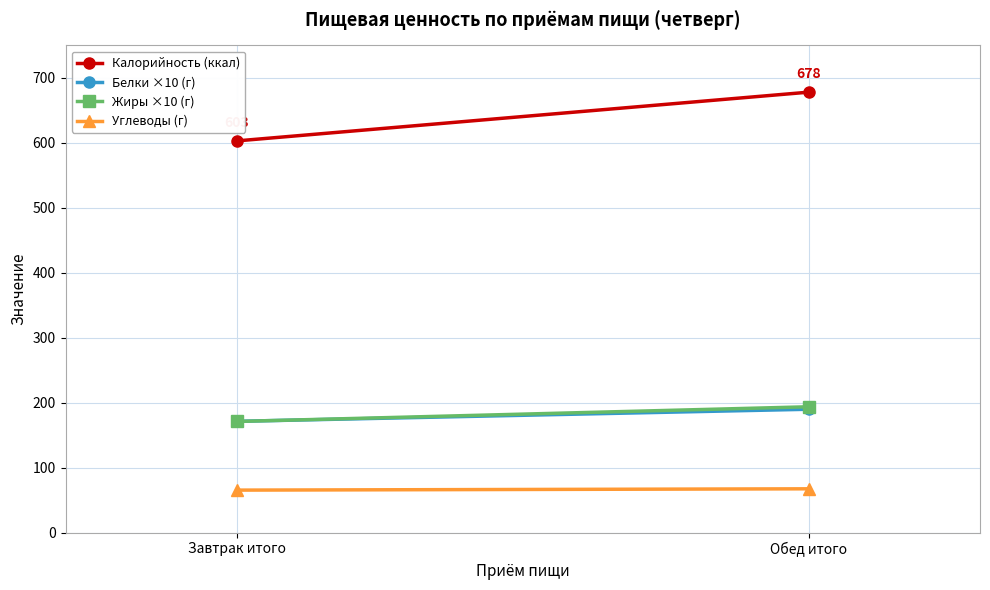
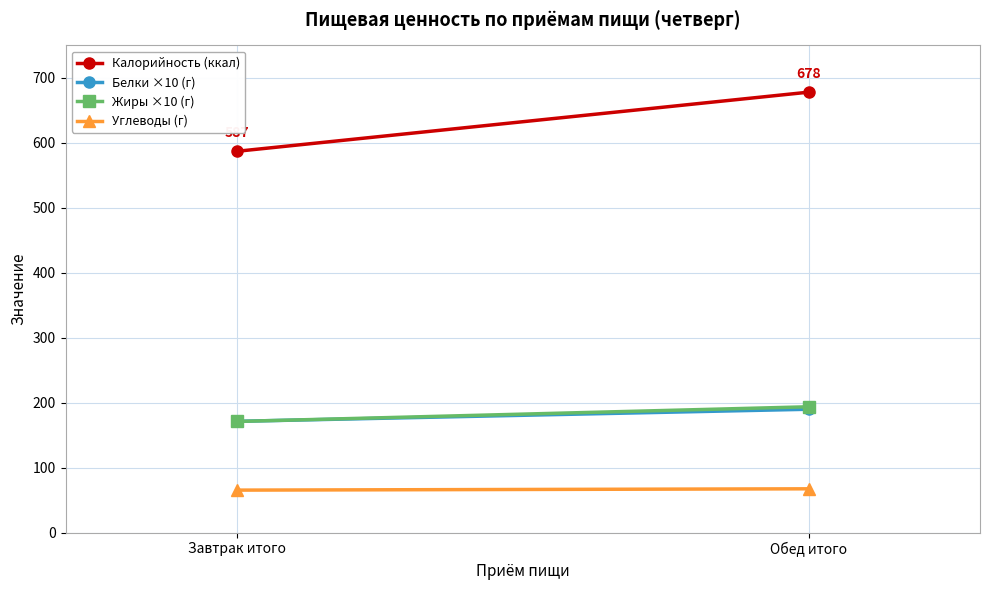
Калорийность (ккал), Завтрак итого: 600 -> 590
